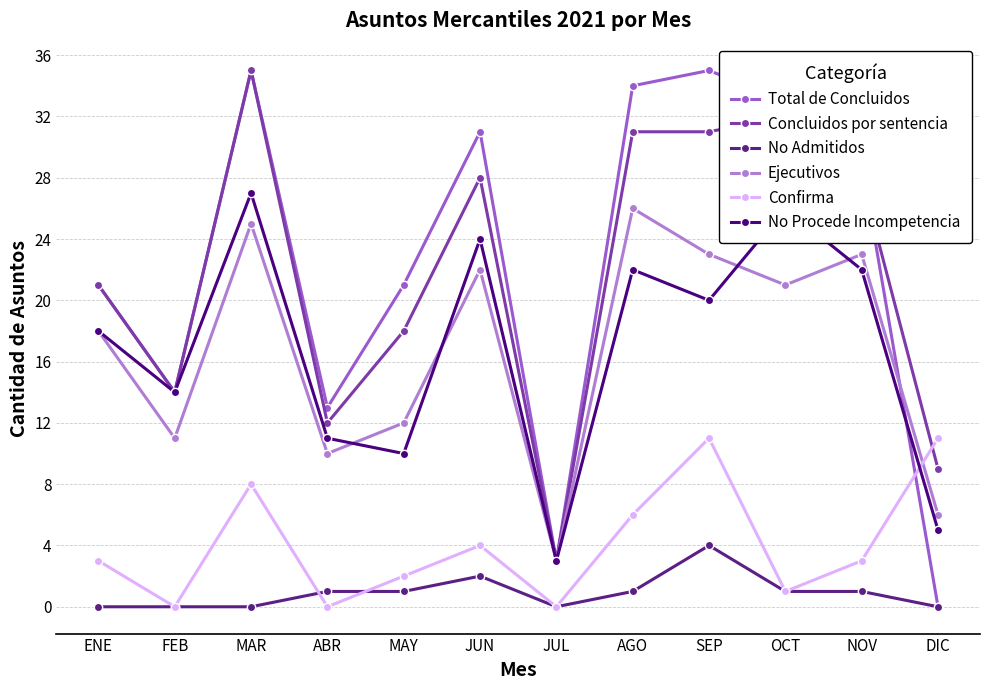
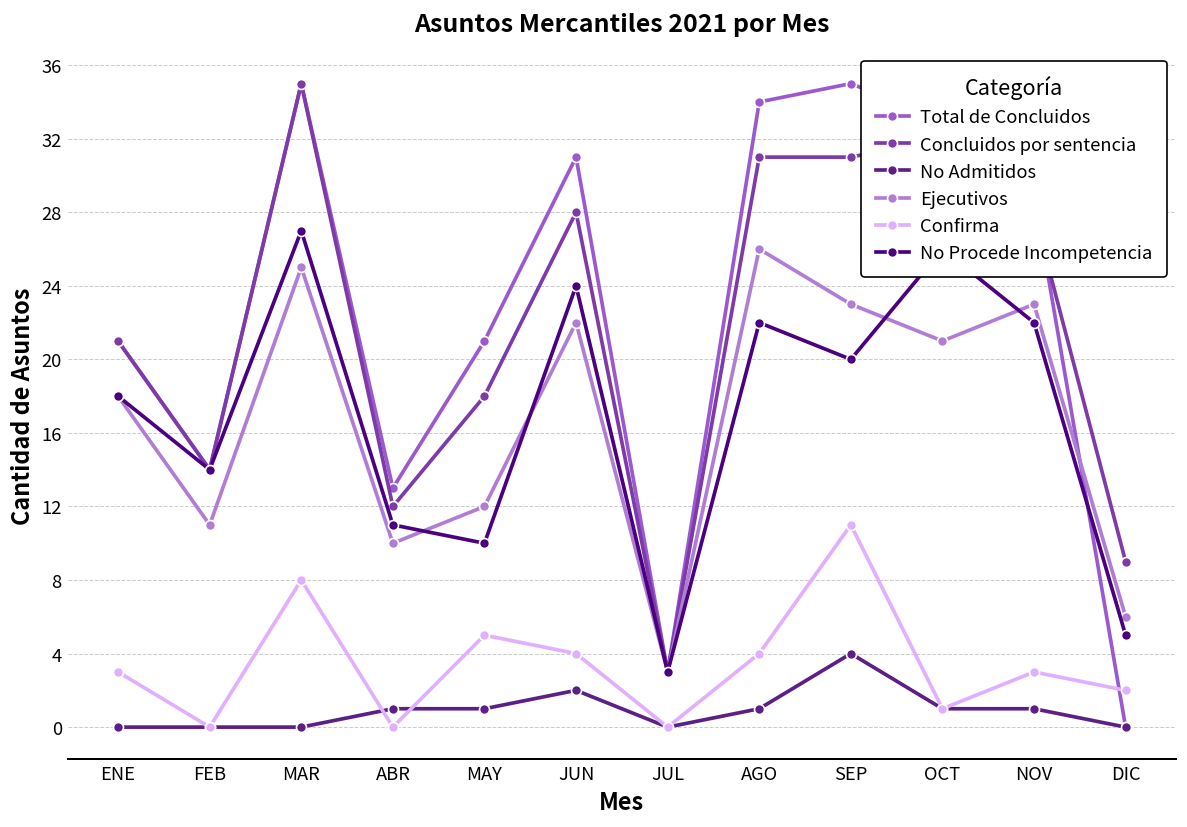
Confirma, MAY: 2 -> 5
Confirma, AGO: 6 -> 4
Confirma, DIC: 11 -> 2
